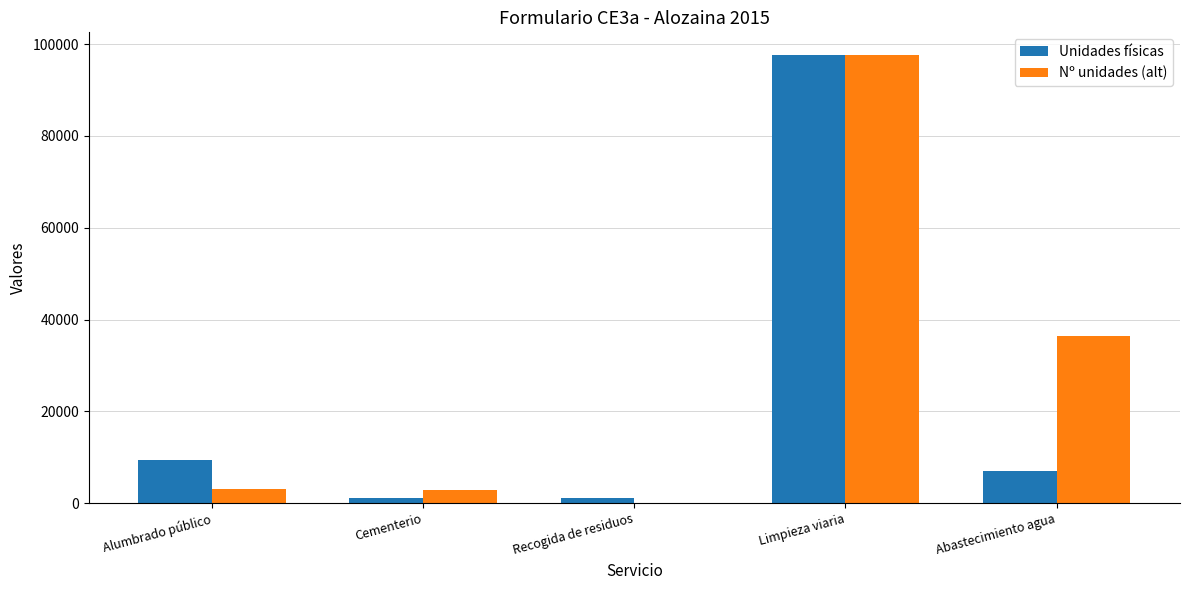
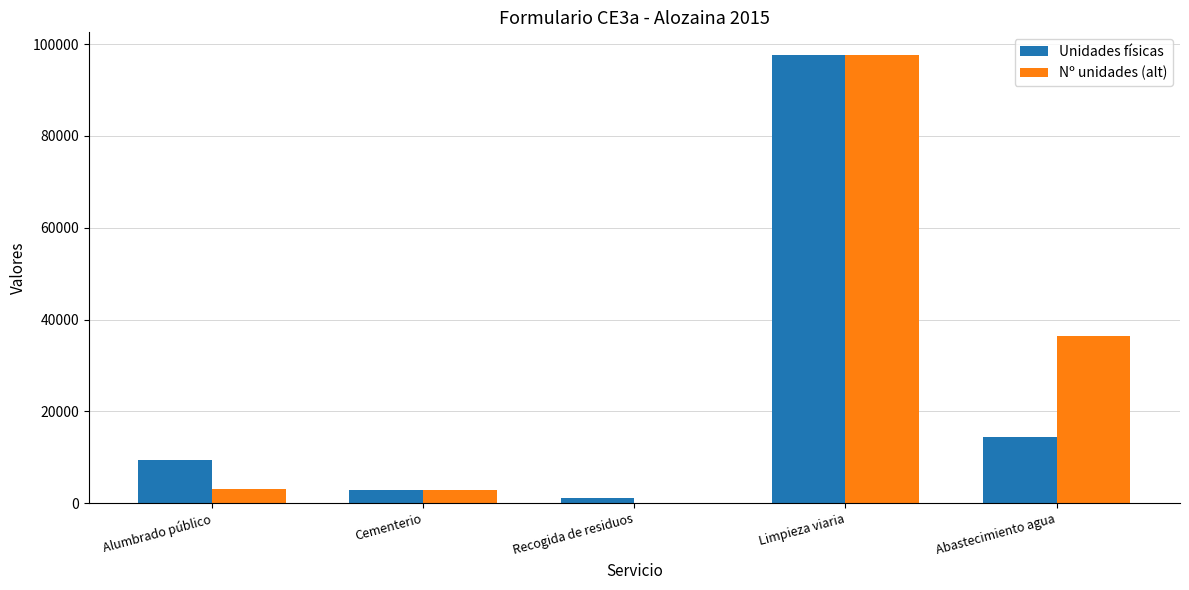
Unidades físicas, Cementerio: 1000 -> 3000
Unidades físicas, Abastecimiento agua: 7000 -> 14000
